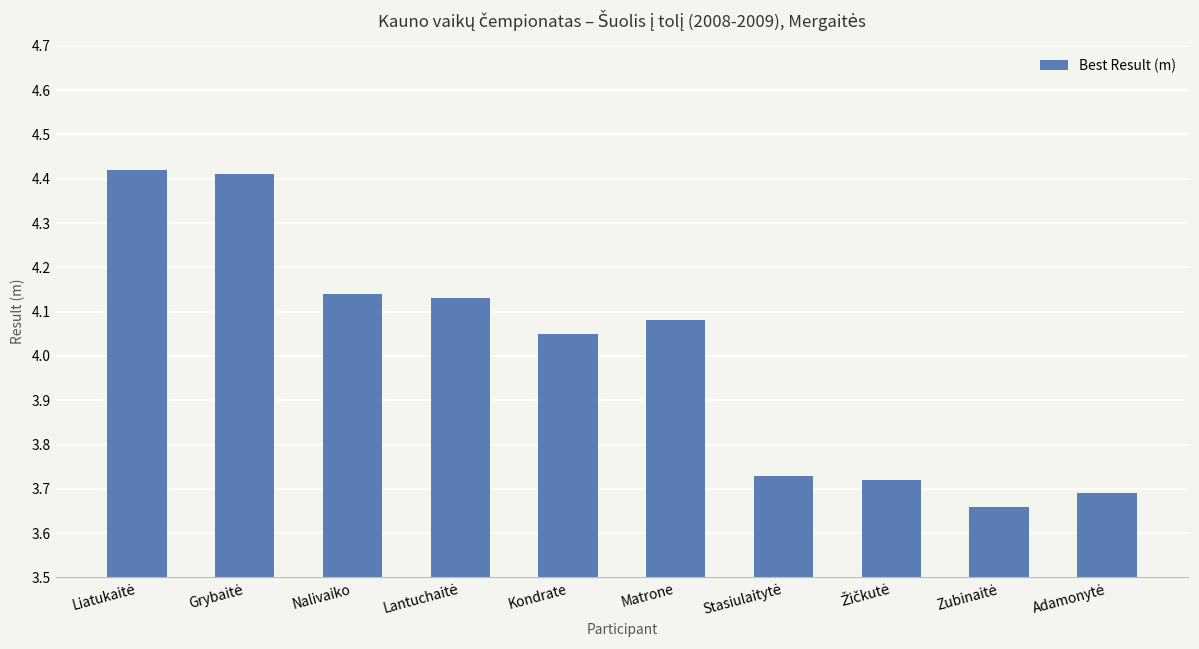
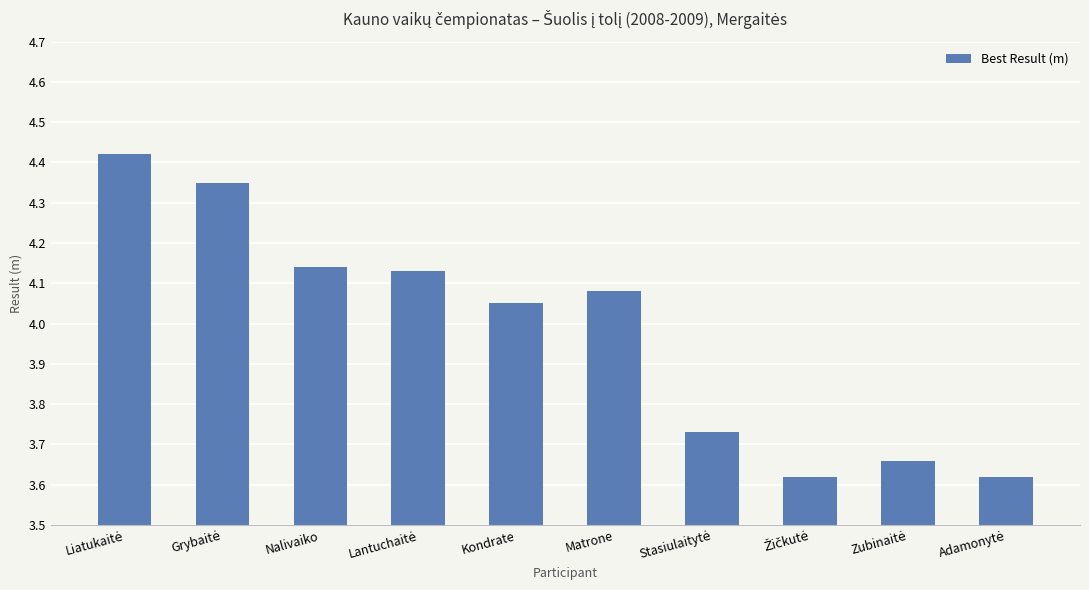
Grybaitė: 4.41 -> 4.35
Žičkutė: 3.72 -> 3.62
Adamonytė: 3.69 -> 3.62
